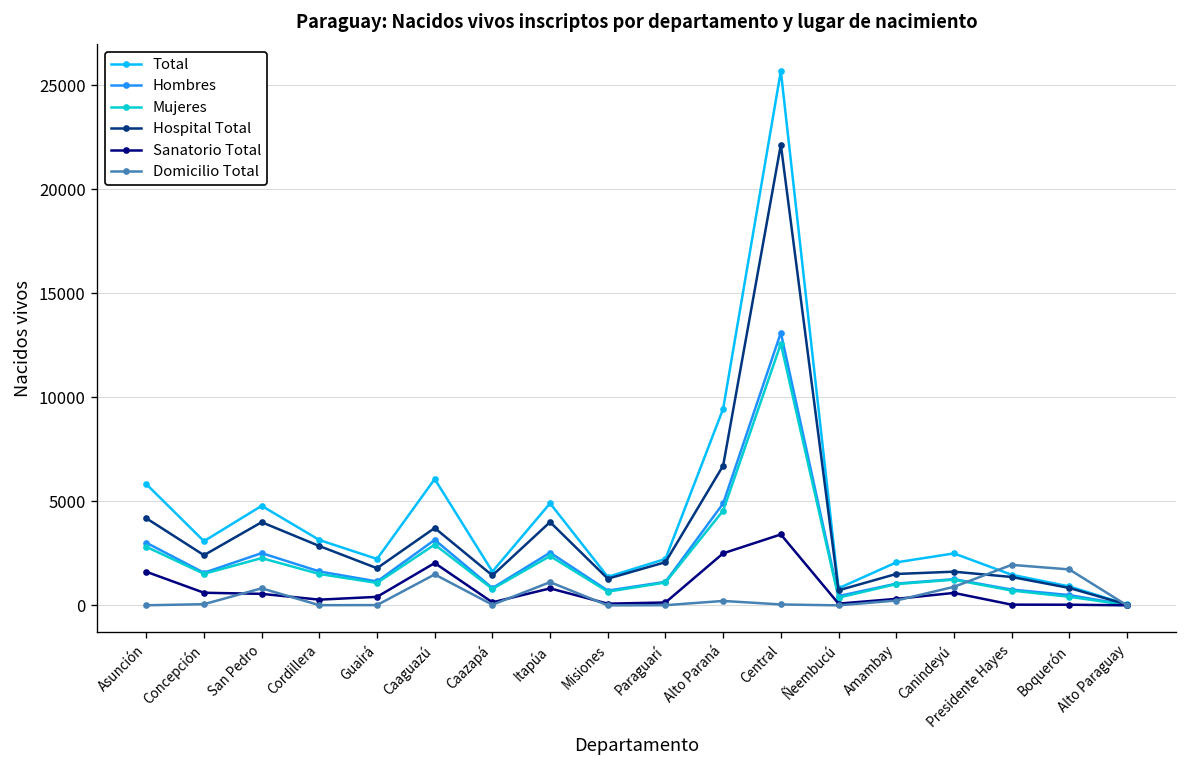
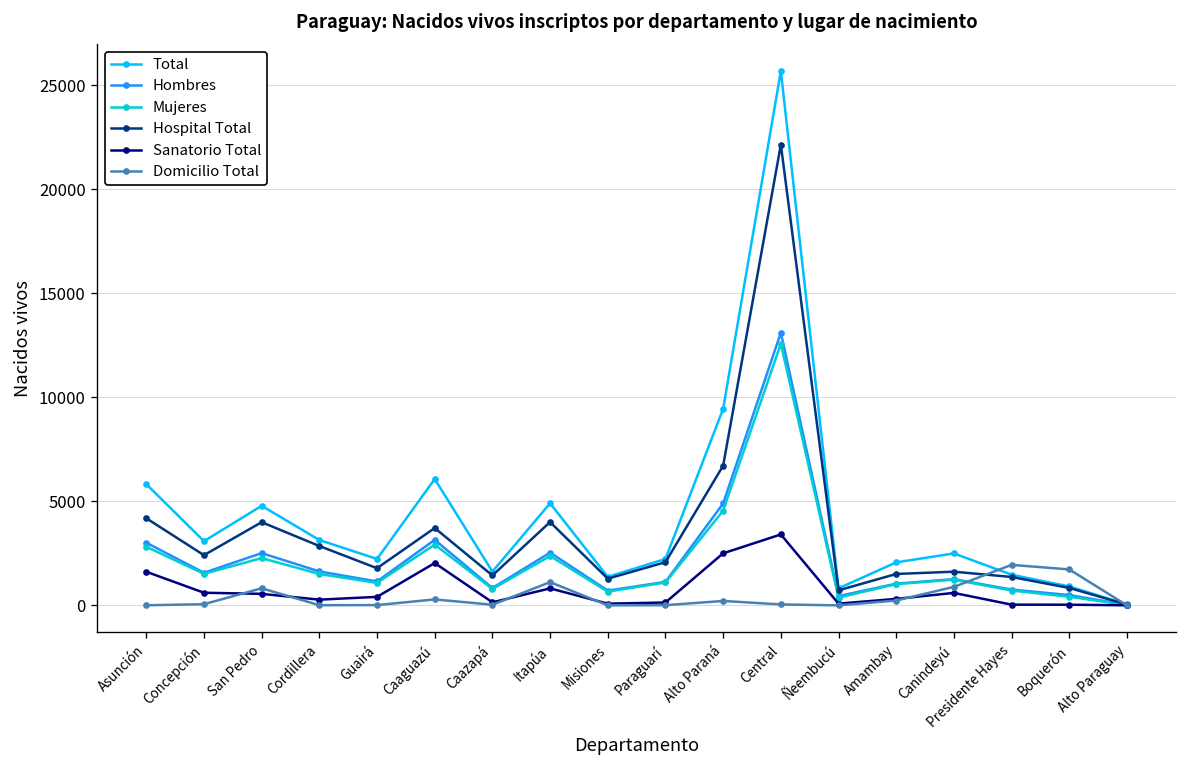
Domicilio Total, Caaguazú: 1500 -> 300
